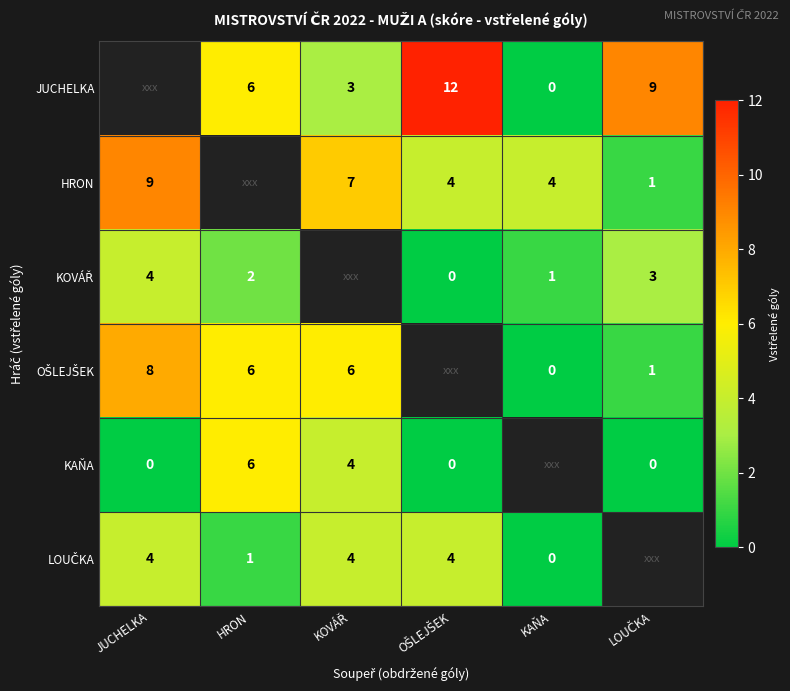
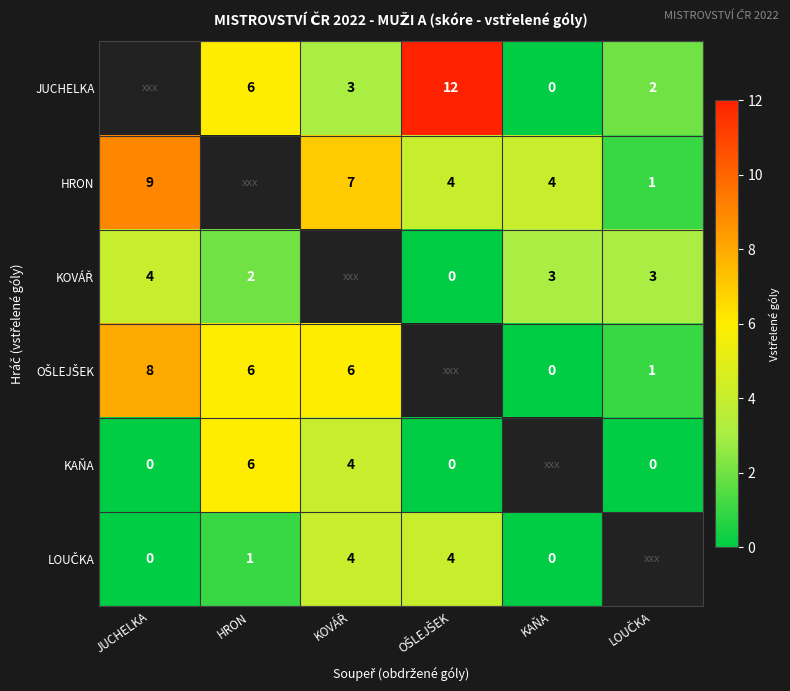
JUCHELKA, LOUČKA: 9 -> 2
KOVÁŘ, KAŇA: 1 -> 3
LOUČKA, JUCHELKA: 4 -> 0
